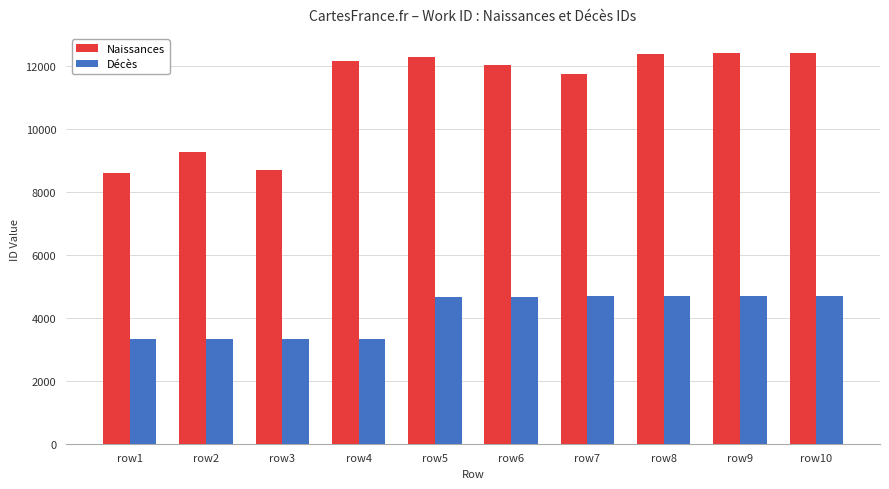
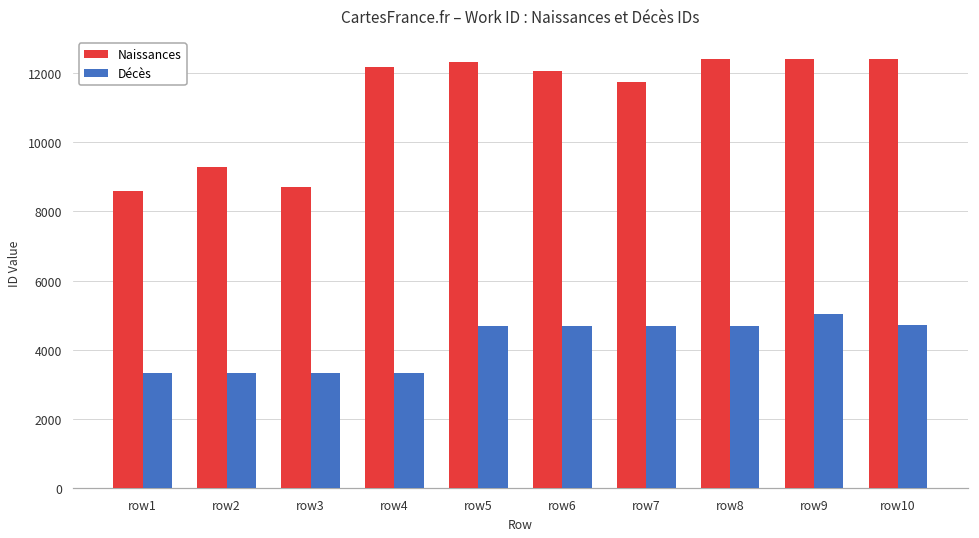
Décès, row9: 4700 -> 5000
